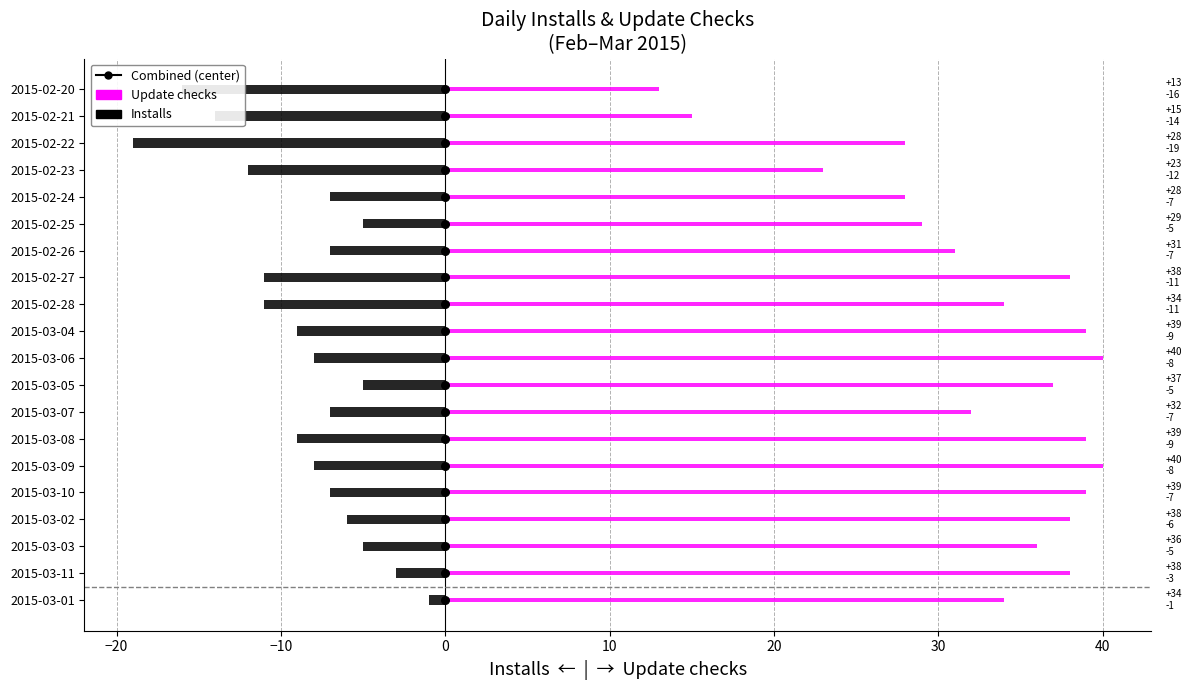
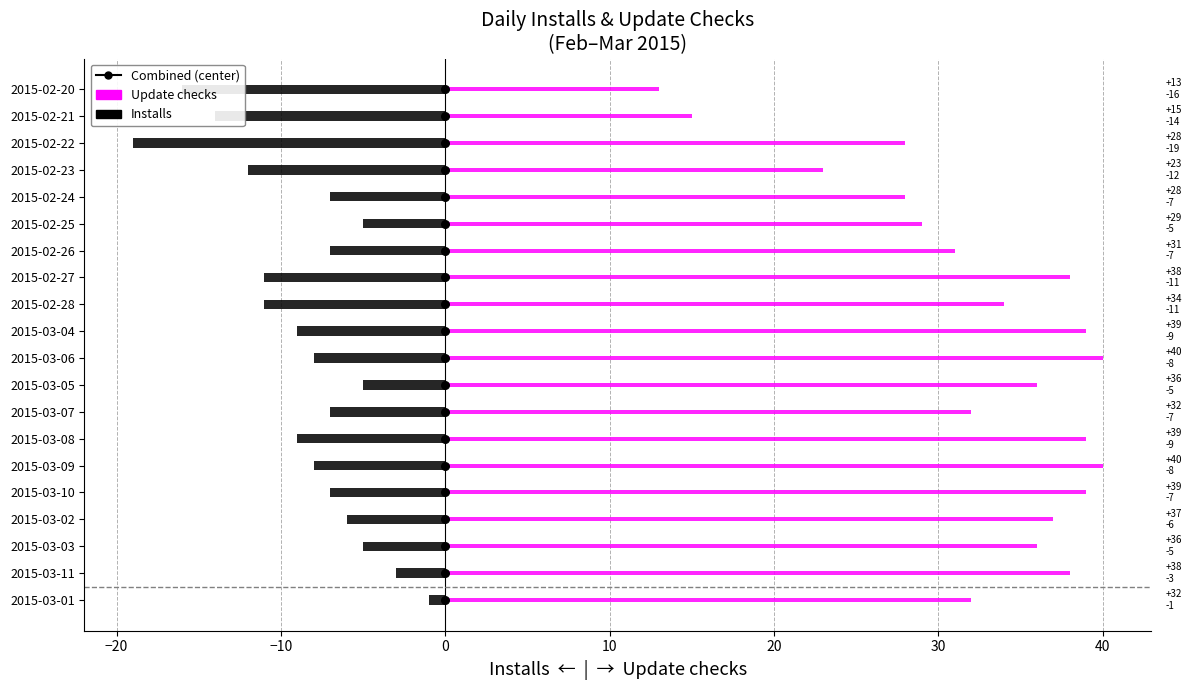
Update checks, 2015-03-05: +37 -> +36
Update checks, 2015-03-02: +38 -> +37
Update checks, 2015-03-01: +34 -> +32
